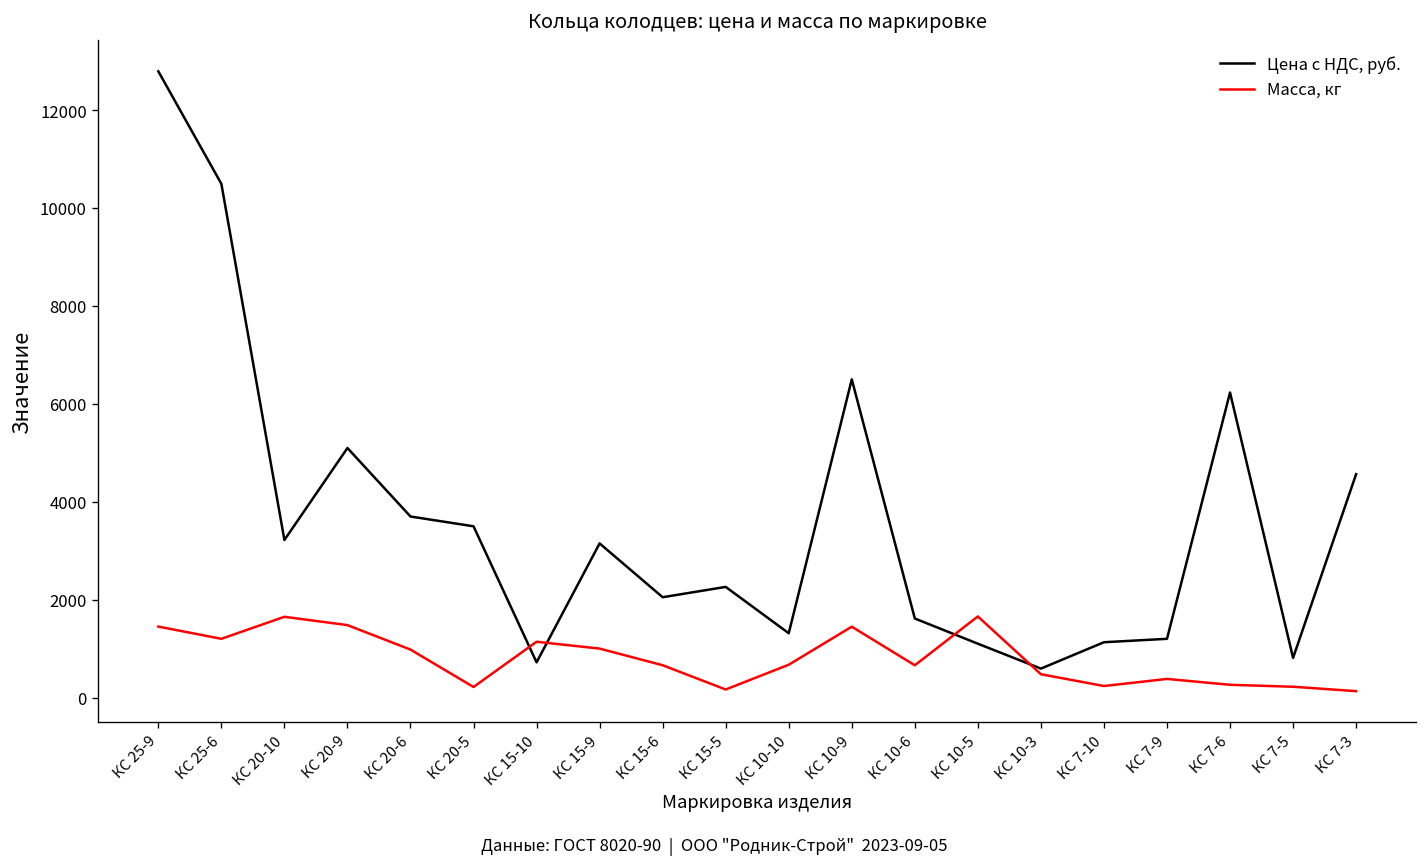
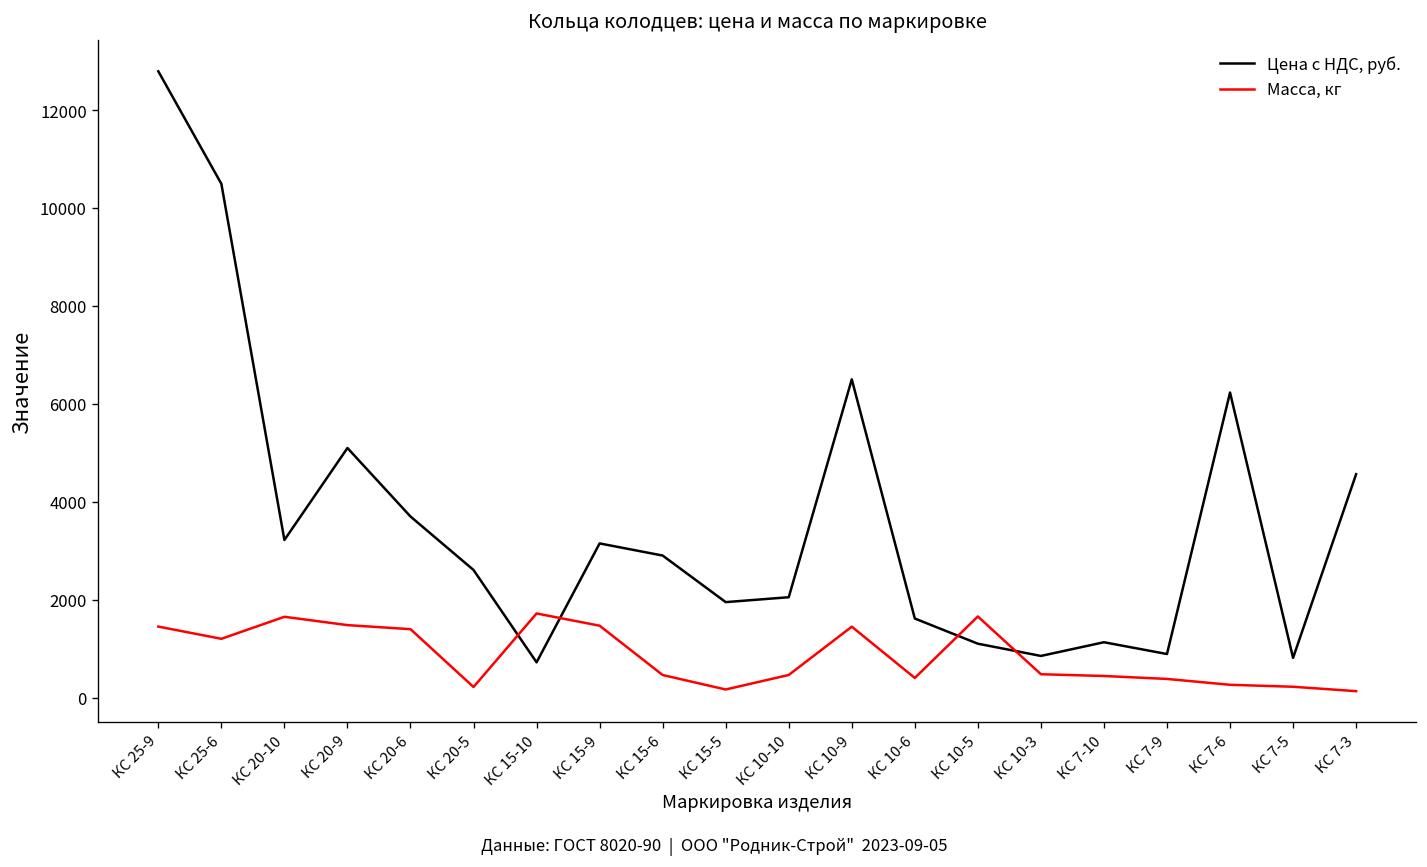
Масса, кг, КС 20-6: 1000 -> 1400
Цена с НДС, руб., КС 20-5: 3500 -> 2600
Масса, кг, КС 15-10: 1100 -> 1700
Масса, кг, КС 15-9: 1000 -> 1500
Цена с НДС, руб., КС 15-6: 2100 -> 2900
Масса, кг, КС 15-6: 700 -> 500
Цена с НДС, руб., КС 15-5: 2300 -> 2000
Цена с НДС, руб., КС 10-10: 1300 -> 2100
Масса, кг, КС 10-10: 700 -> 500
Масса, кг, КС 10-6: 700 -> 400
Цена с НДС, руб., КС 10-3: 600 -> 900
Масса, кг, КС 7-10: 200 -> 400
Цена с НДС, руб., КС 7-9: 1200 -> 900
